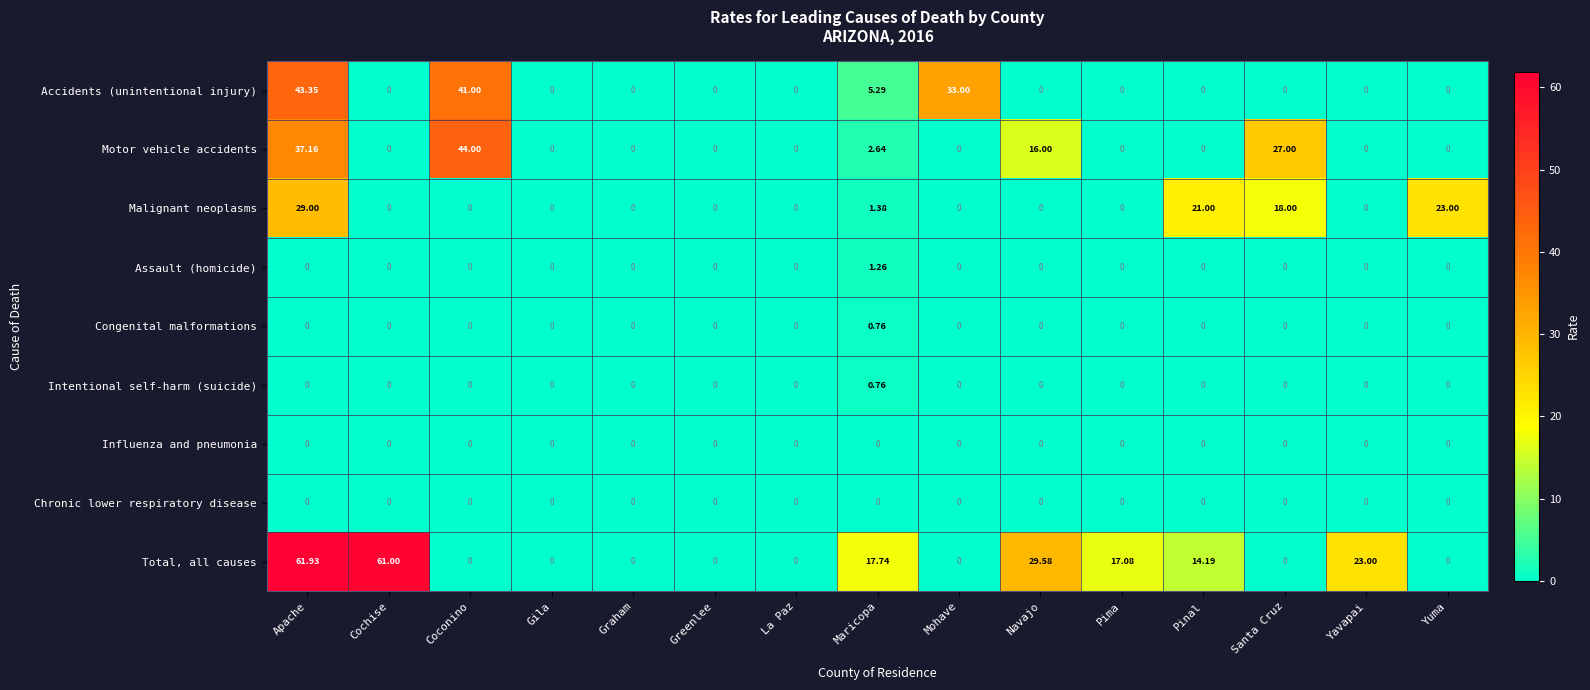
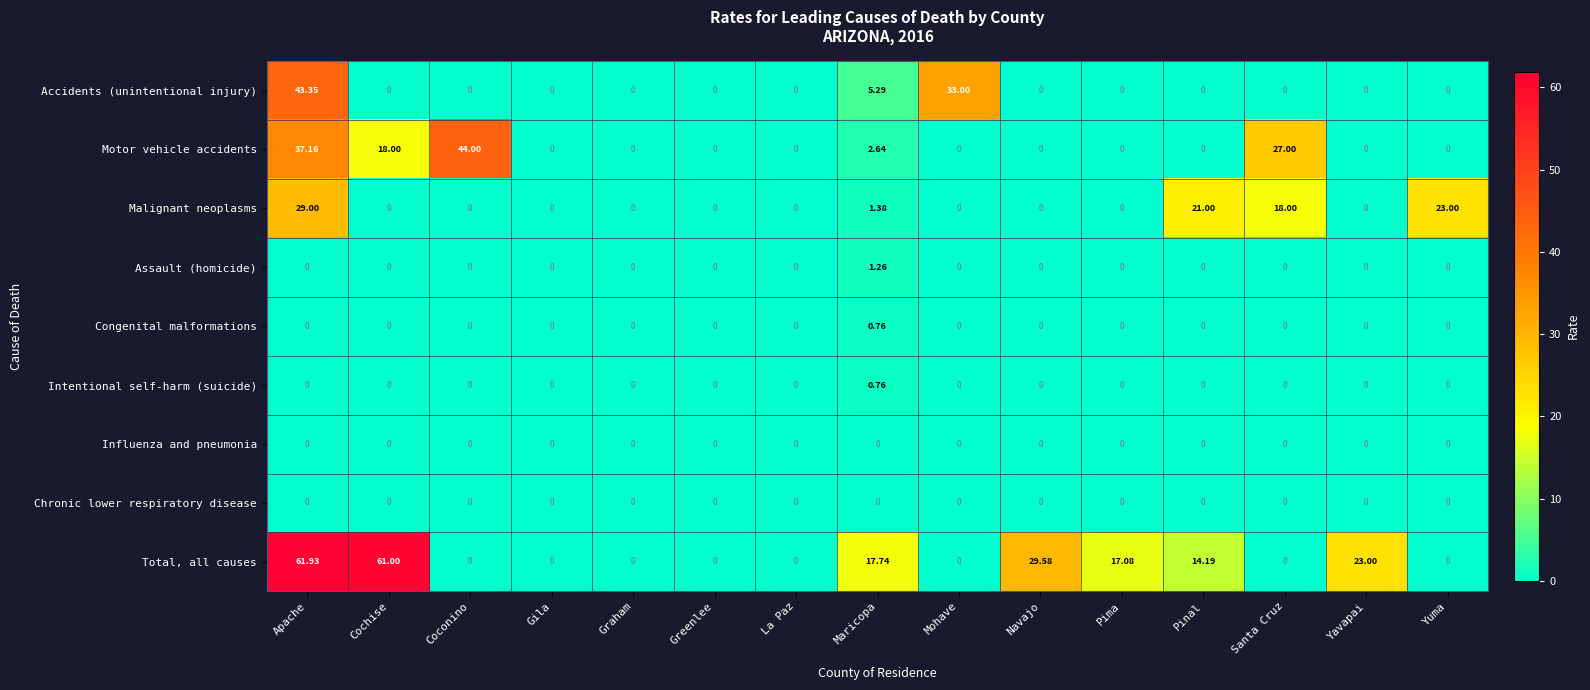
Accidents (unintentional injury), Coconino: 41.00 -> 0
Motor vehicle accidents, Cochise: 0 -> 18.00
Motor vehicle accidents, Navajo: 16.00 -> 0
